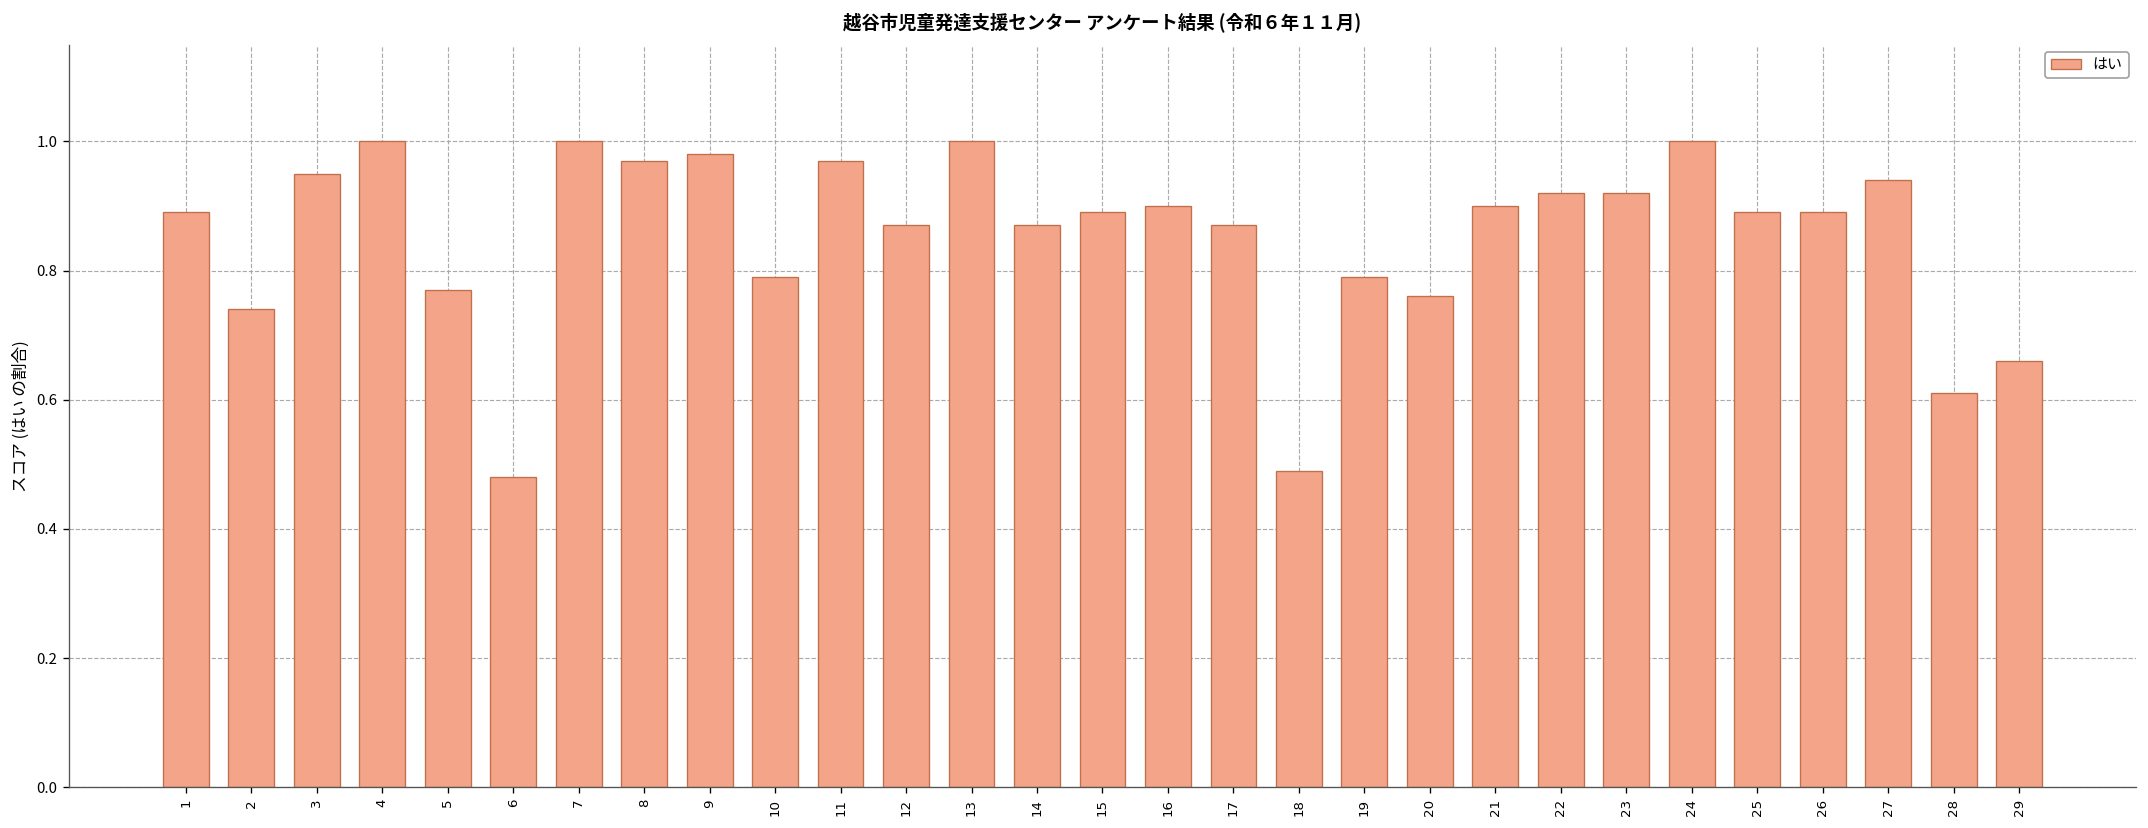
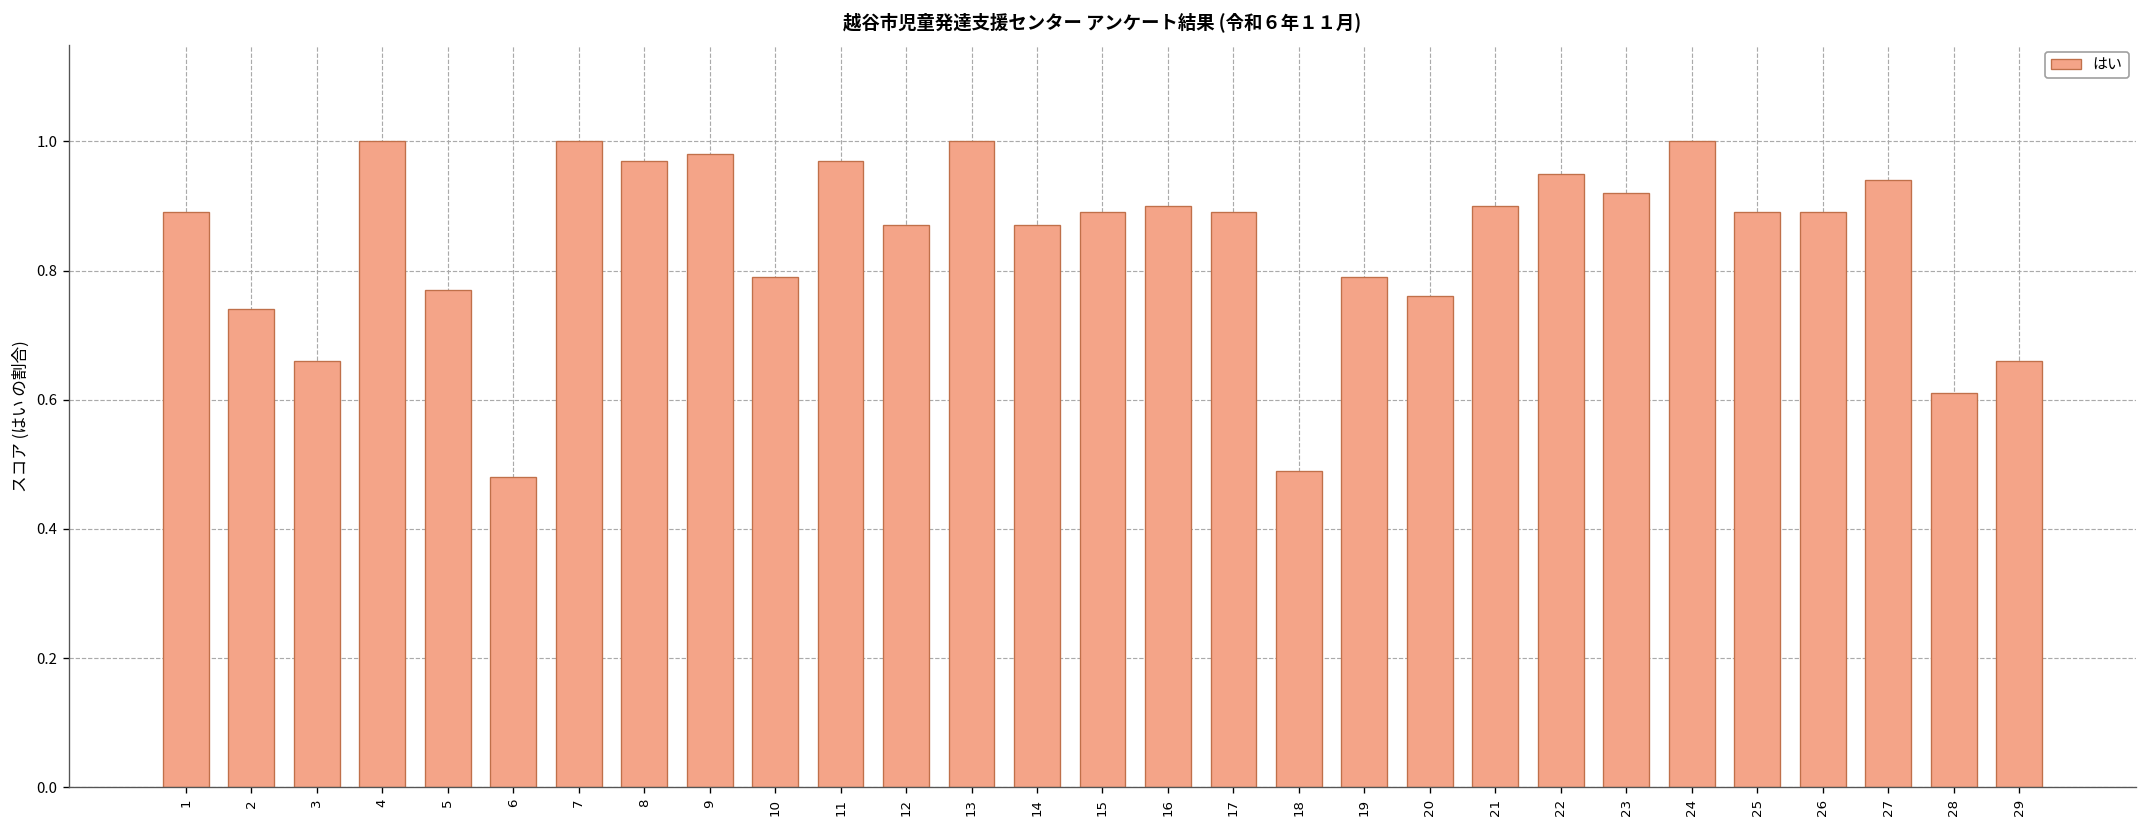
3: 0.95 -> 0.66
17: 0.87 -> 0.89
22: 0.92 -> 0.95
